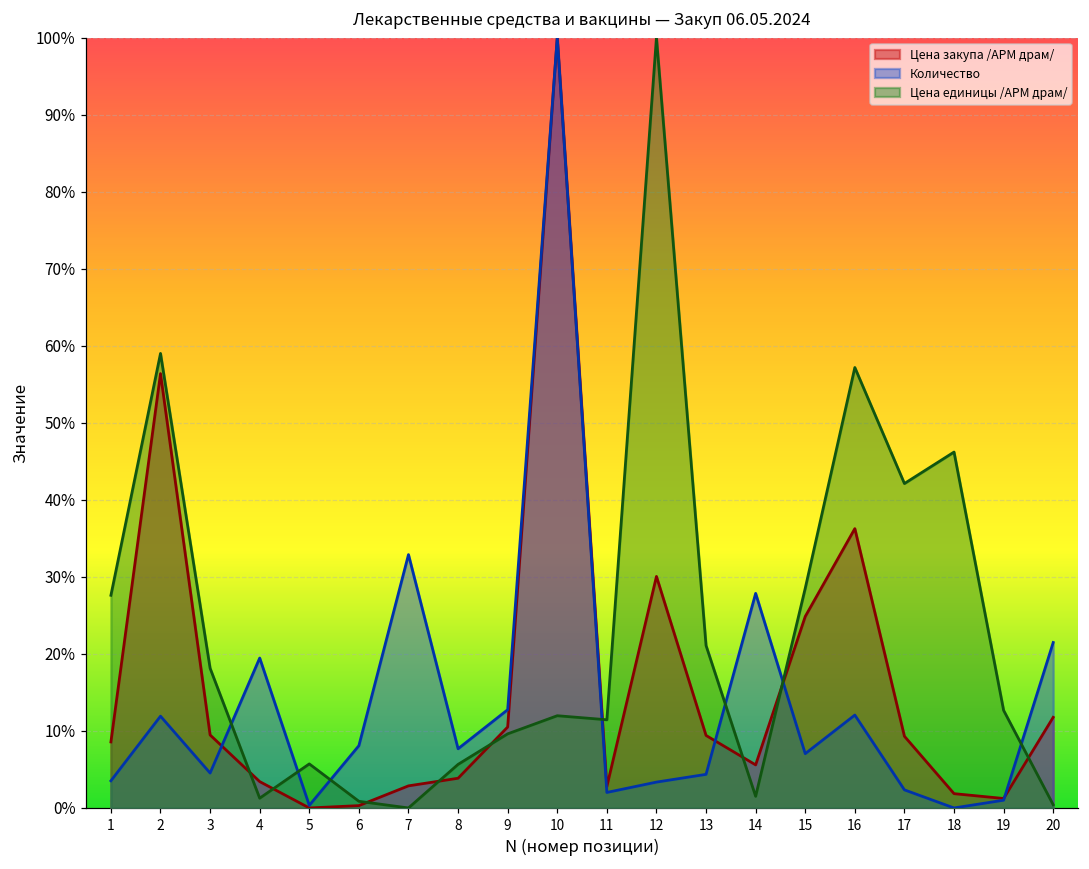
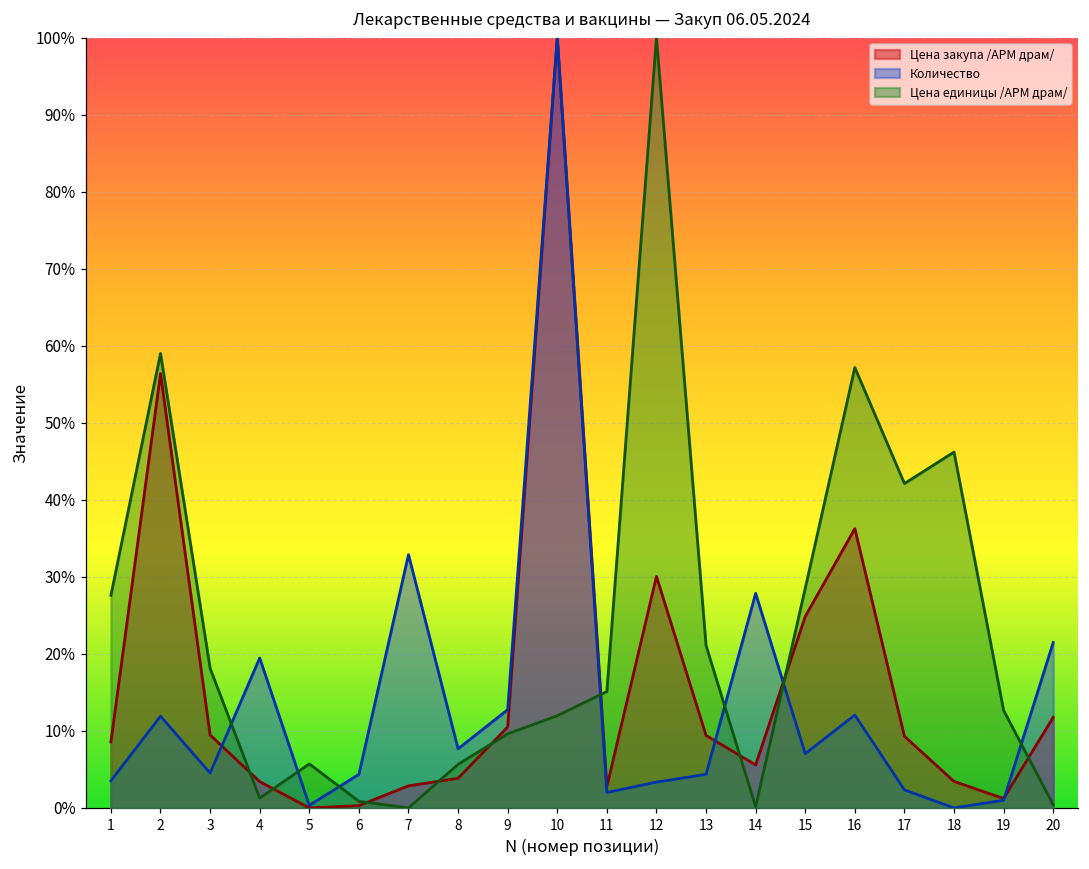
Количество, 6: 8% -> 4%
Цена единицы /АРМ драм/, 11: 11% -> 15%
Цена единицы /АРМ драм/, 14: 2% -> 0%
Цена закупа /АРМ драм/, 18: 2% -> 3%
